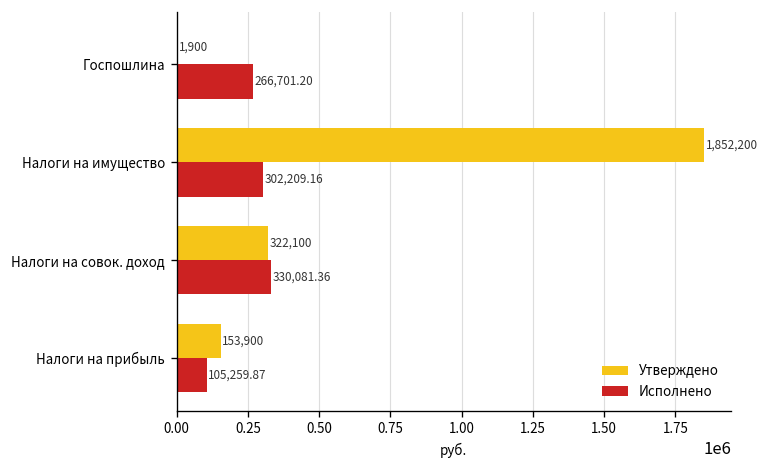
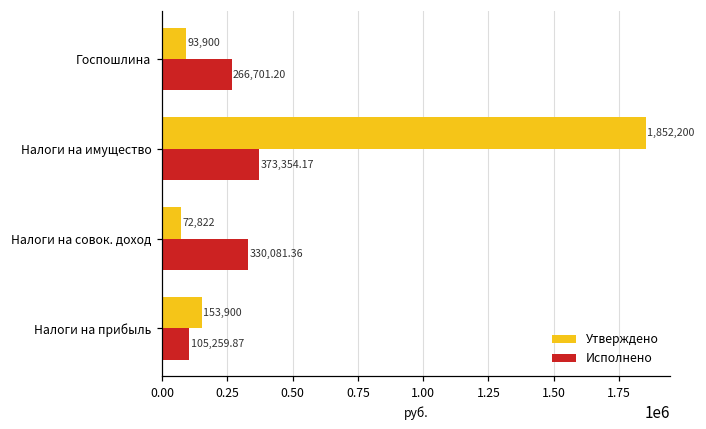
Утверждено, Госпошлина: 1,900 -> 93,900
Исполнено, Налоги на имущество: 302,209.16 -> 373,354.17
Утверждено, Налоги на совок. доход: 322,100 -> 72,822
